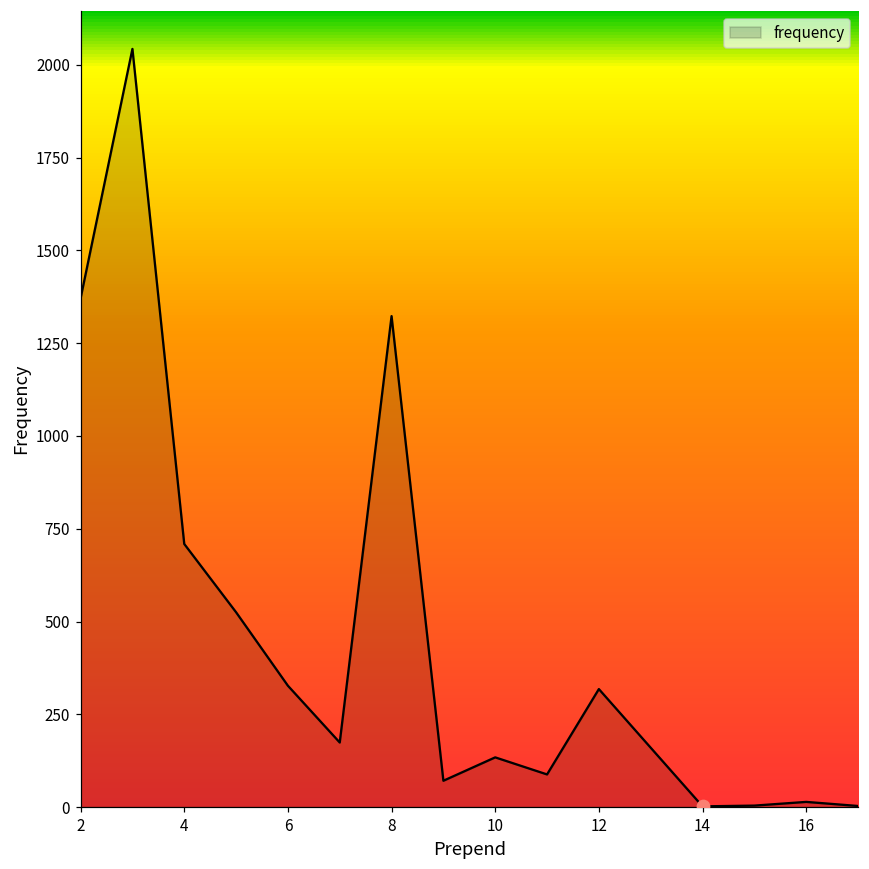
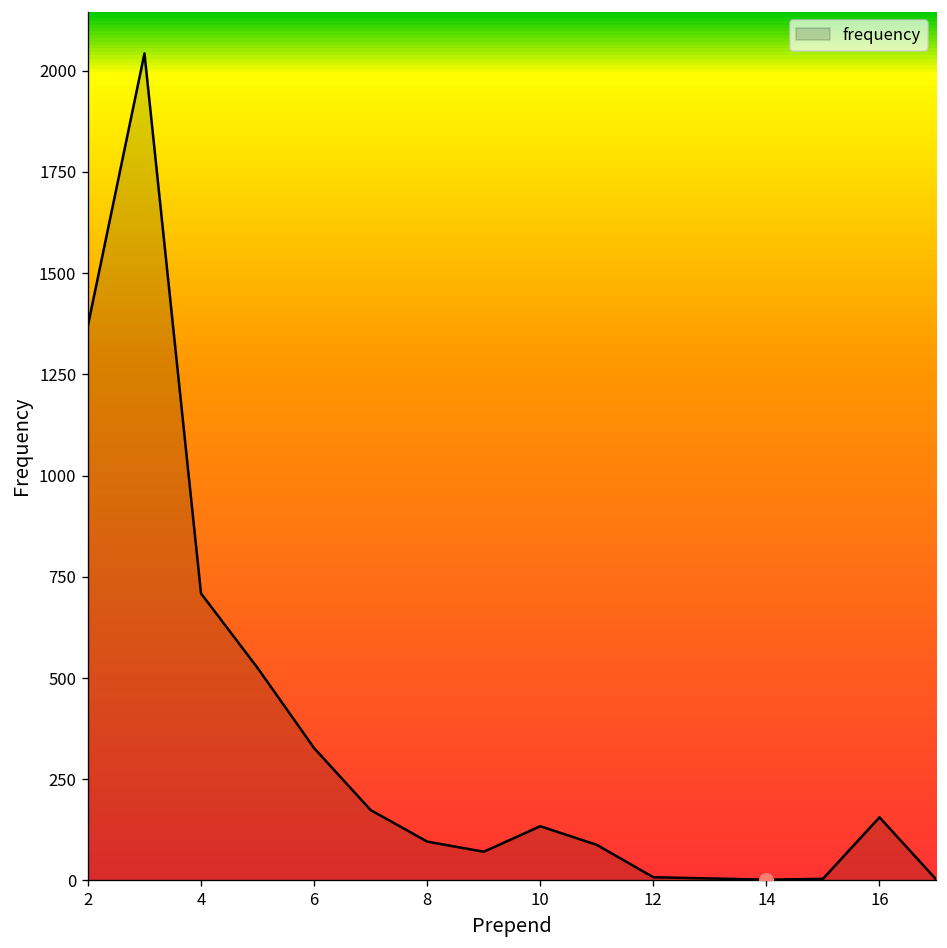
frequency, 8: 1320 -> 100
frequency, 12: 320 -> 10
frequency, 16: 10 -> 160
